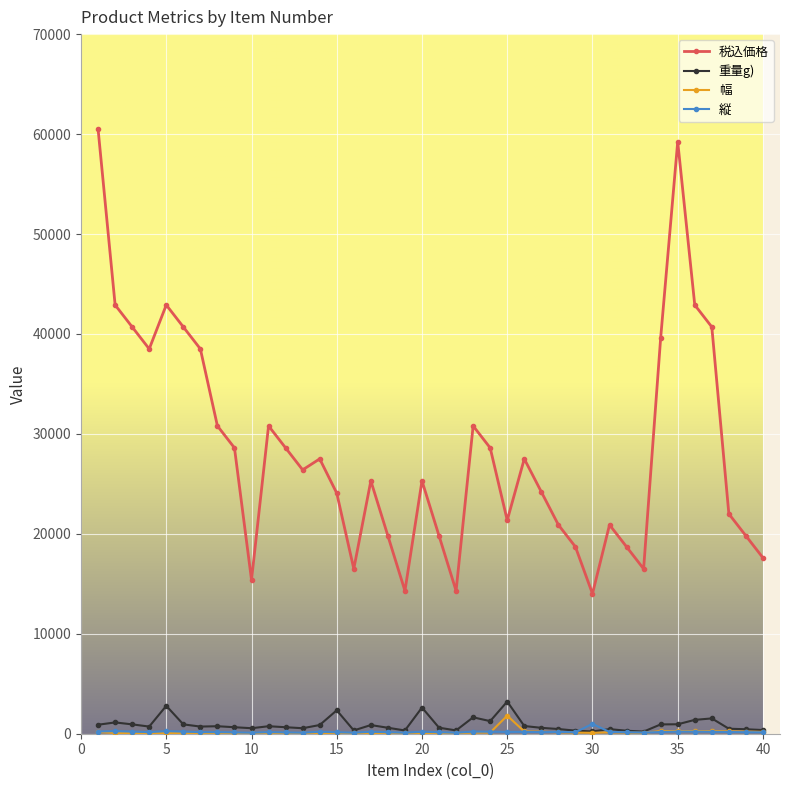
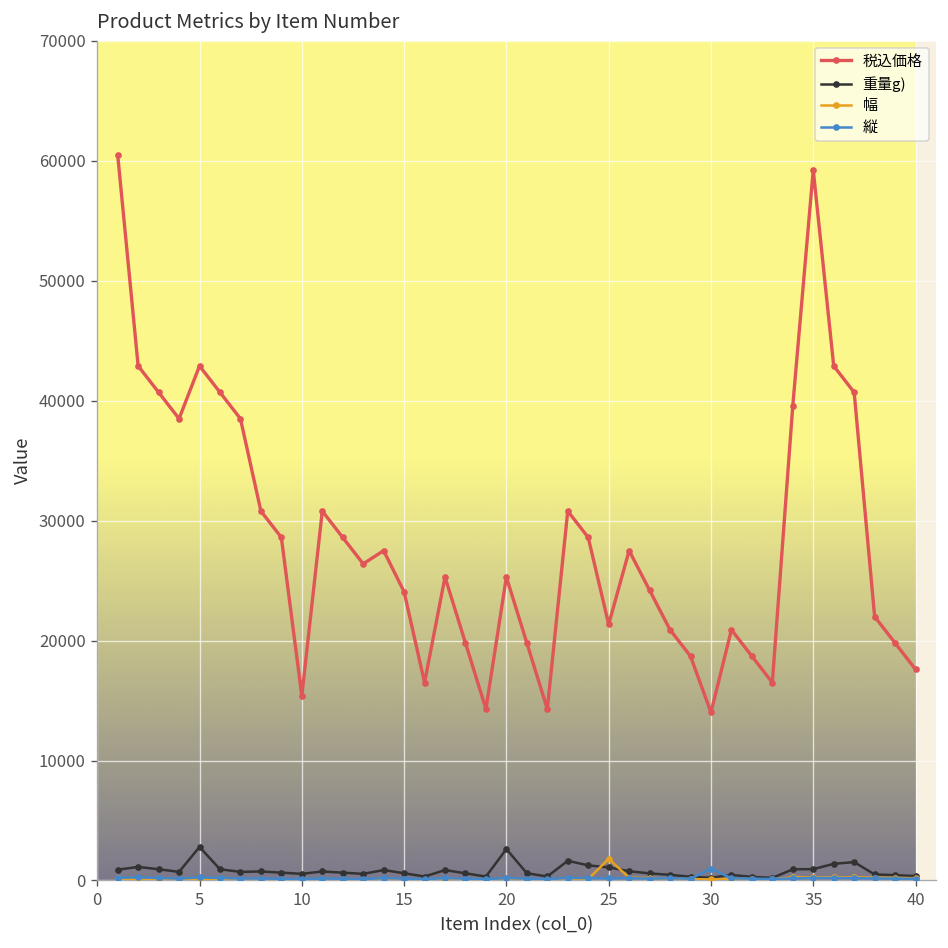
重量g), 15: 2000 -> 1000
重量g), 25: 3000 -> 1000
